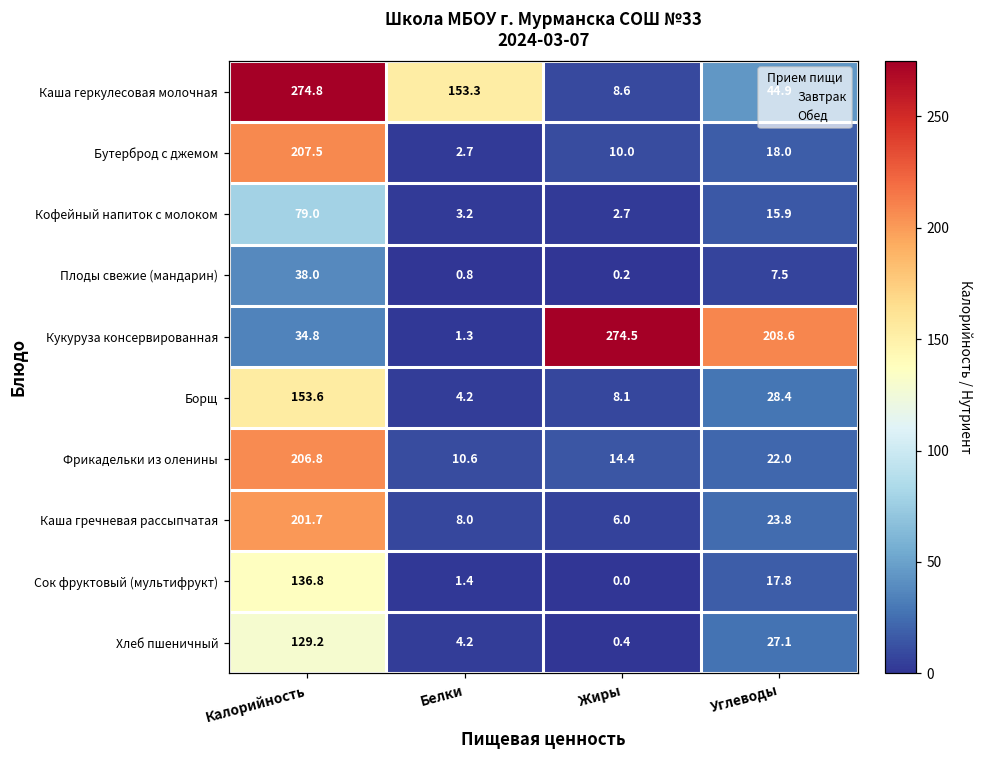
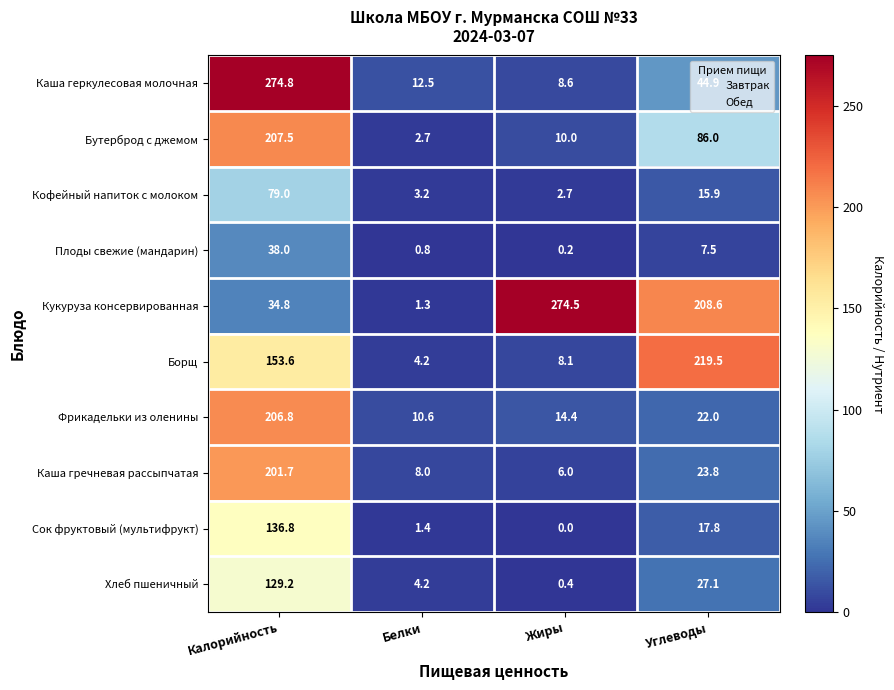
Каша геркулесовая молочная, Белки: 153.3 -> 12.5
Бутерброд с джемом, Углеводы: 18.0 -> 86.0
Борщ, Углеводы: 28.4 -> 219.5
